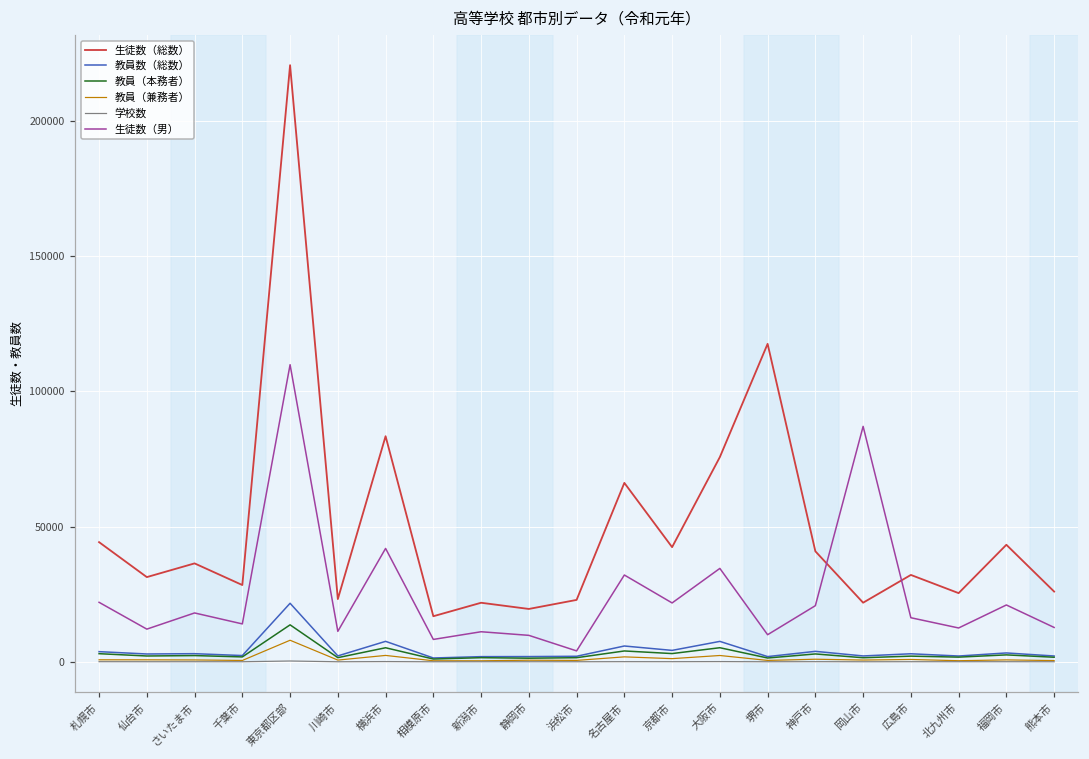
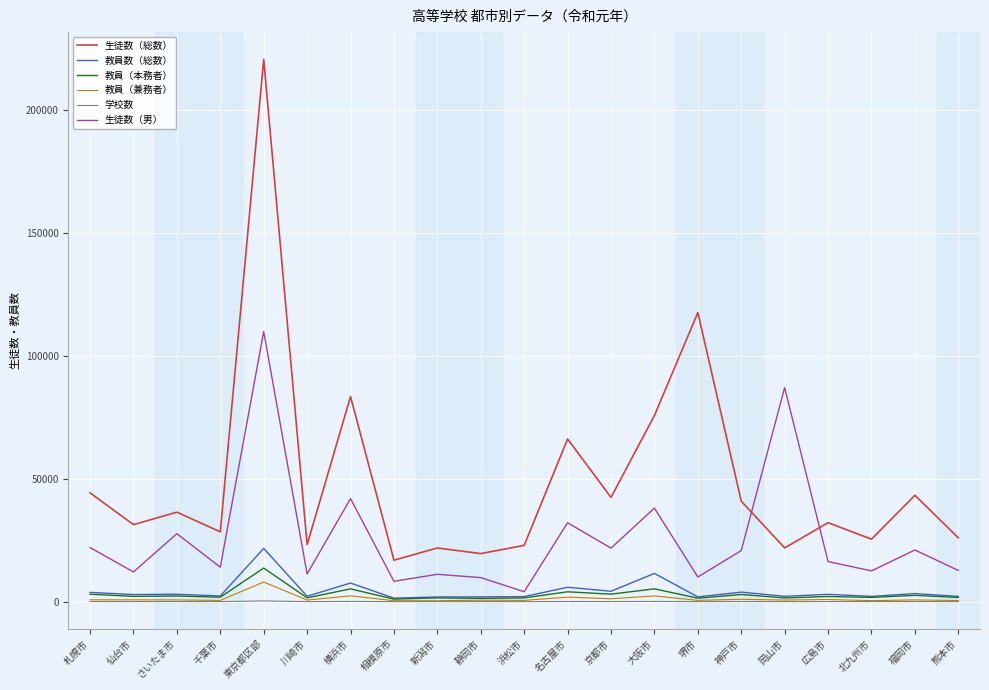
生徒数（男）, さいたま市: 18000 -> 28000
教員数（総数）, 大阪市: 8000 -> 11000
生徒数（男）, 大阪市: 35000 -> 38000
